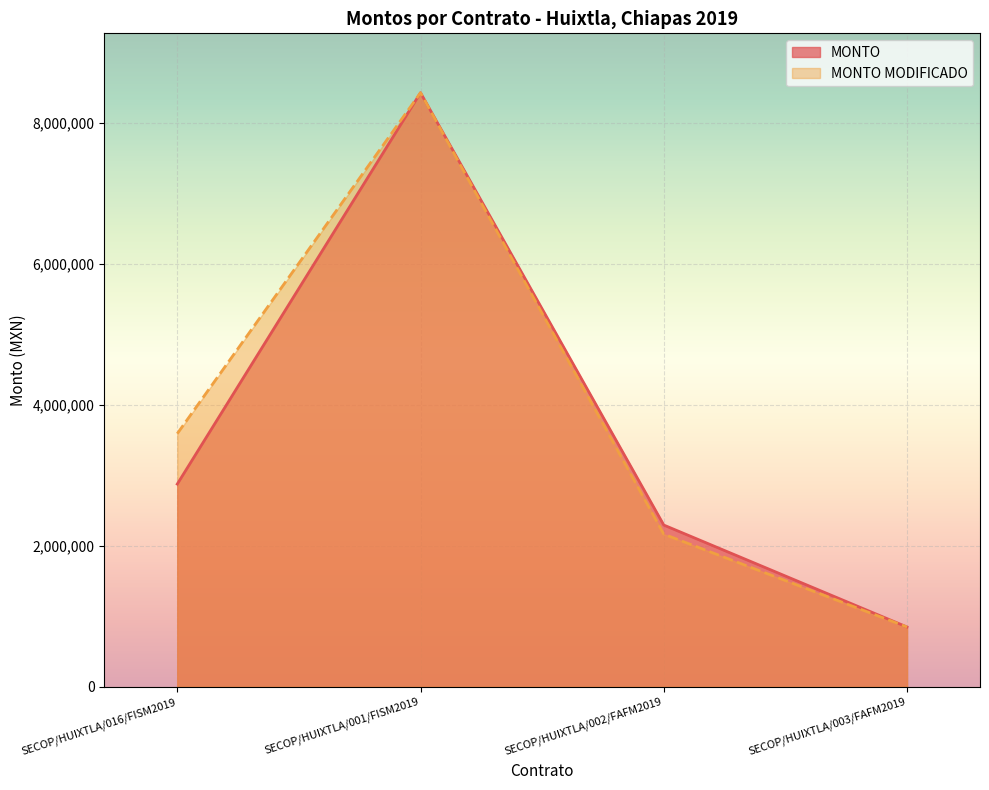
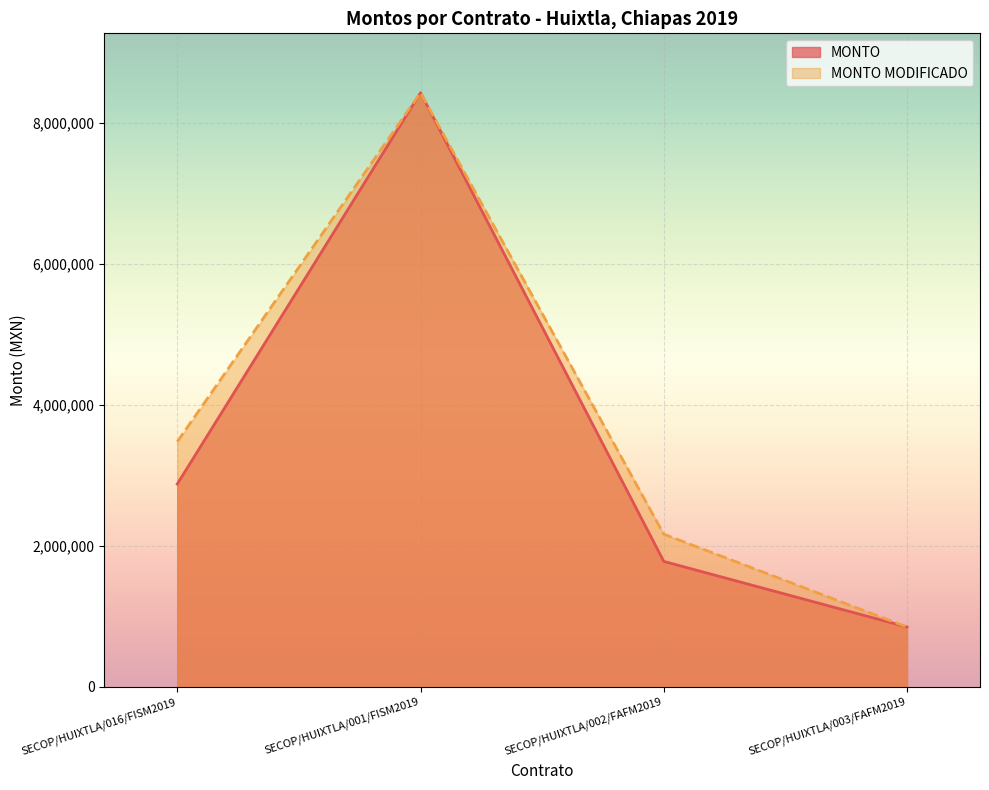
MONTO MODIFICADO, SECOP/HUIXTLA/016/FISM2019: 3,600,000 -> 3,500,000
MONTO, SECOP/HUIXTLA/002/FAFM2019: 2,300,000 -> 1,800,000
